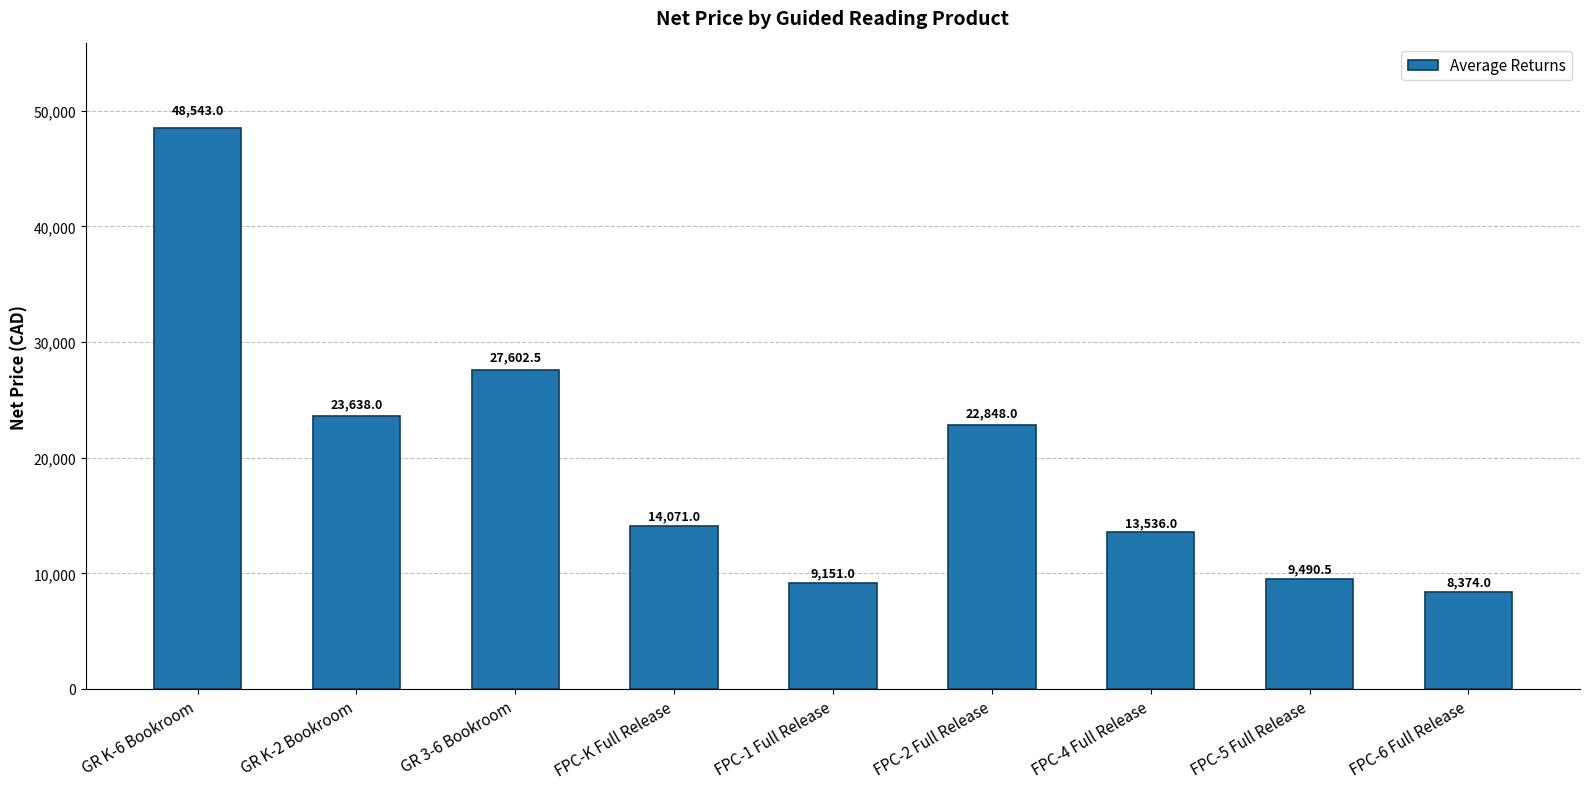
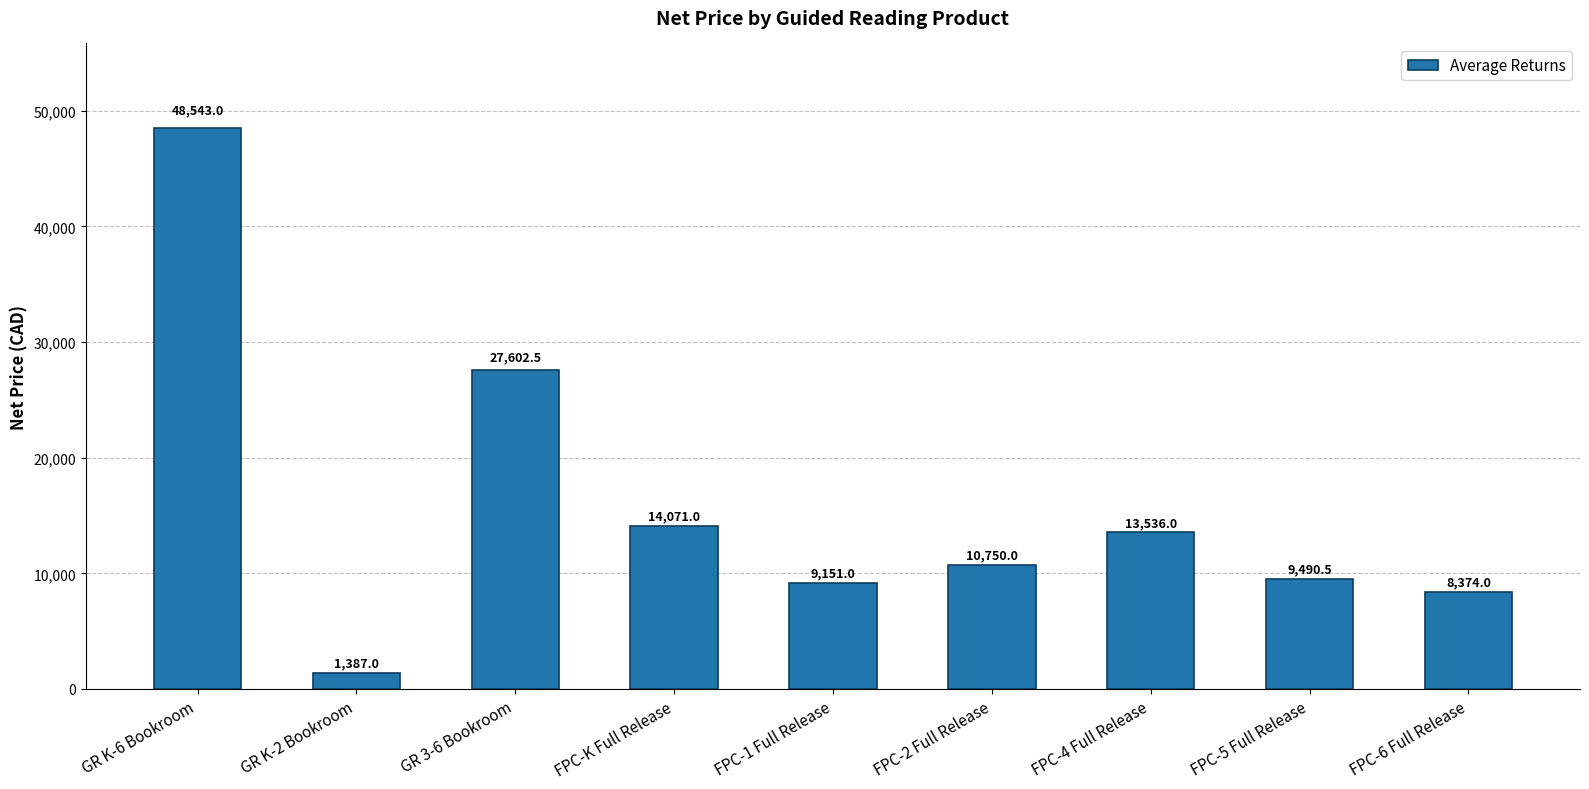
GR K-2 Bookroom: 23,638.0 -> 1,387.0
FPC-2 Full Release: 22,848.0 -> 10,750.0
